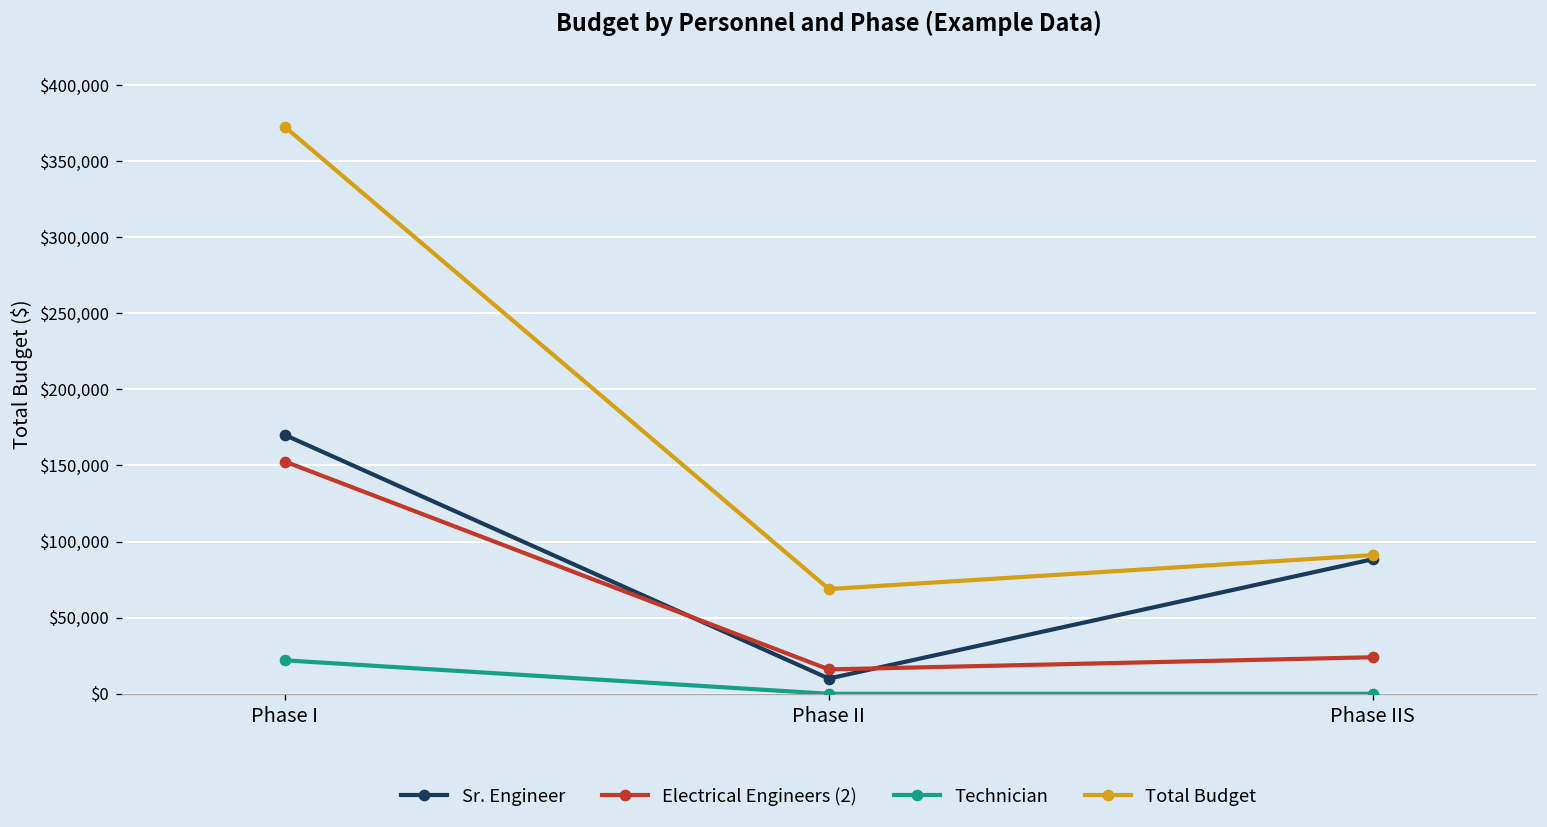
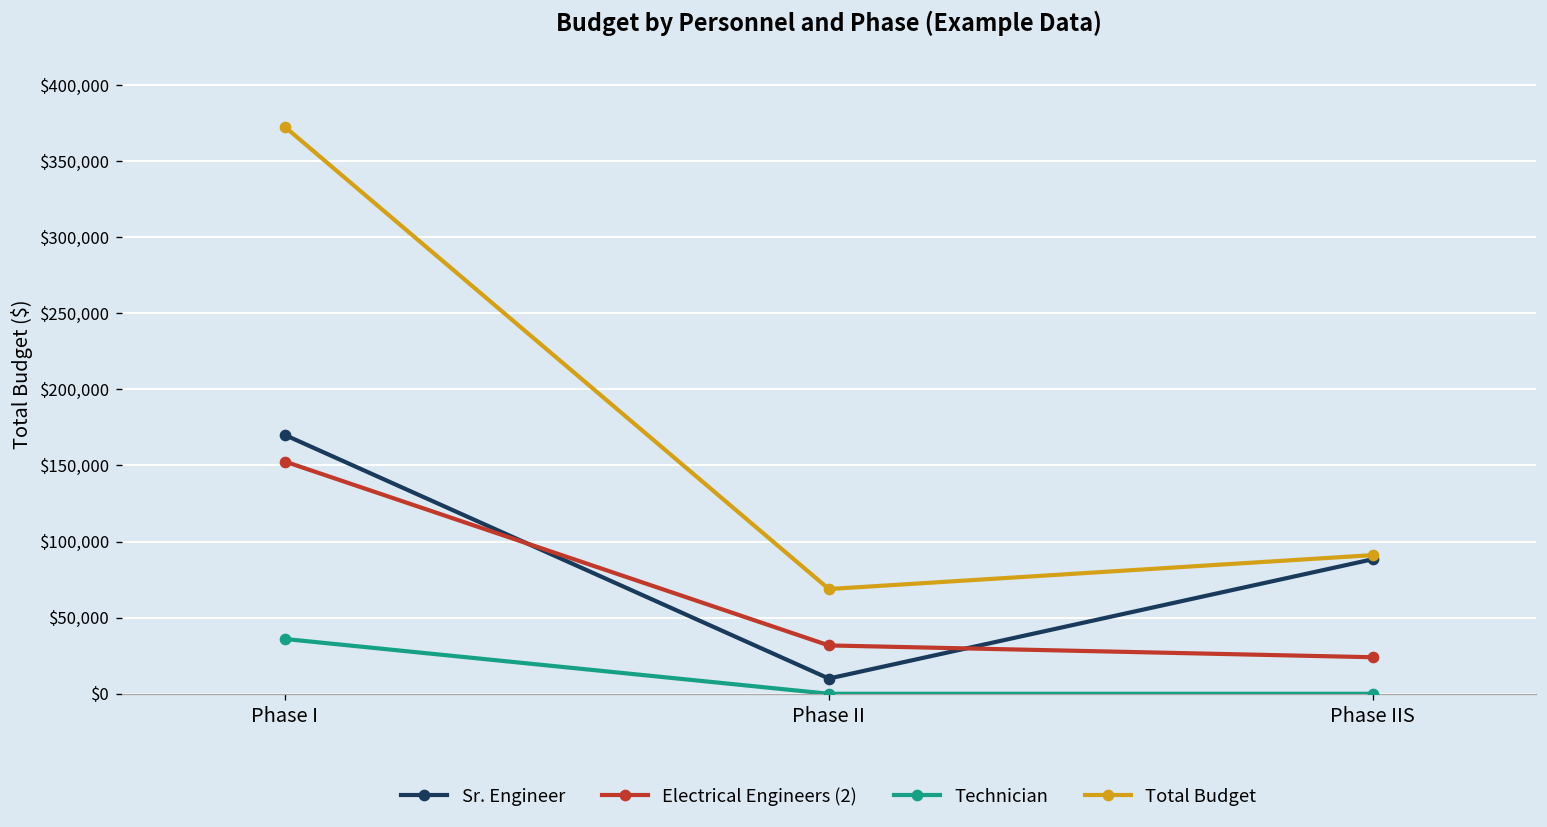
Technician, Phase I: $22,000 -> $36,000
Electrical Engineers (2), Phase II: $16,000 -> $32,000
